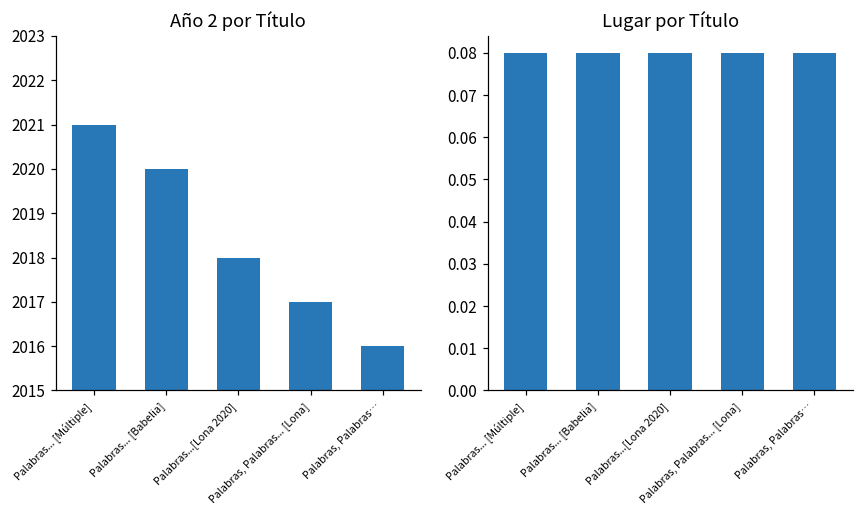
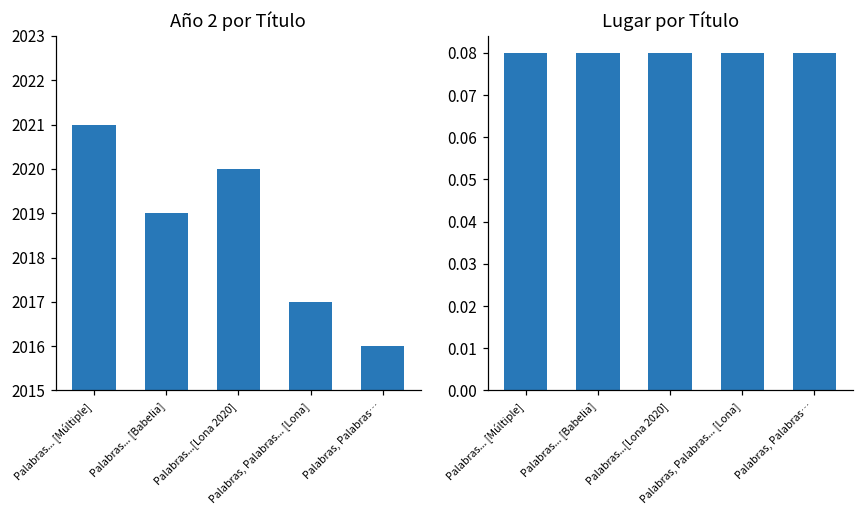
Año 2 por Título, Palabras... [Babelia]: 2020 -> 2019
Año 2 por Título, Palabras...[Lona 2020]: 2018 -> 2020
